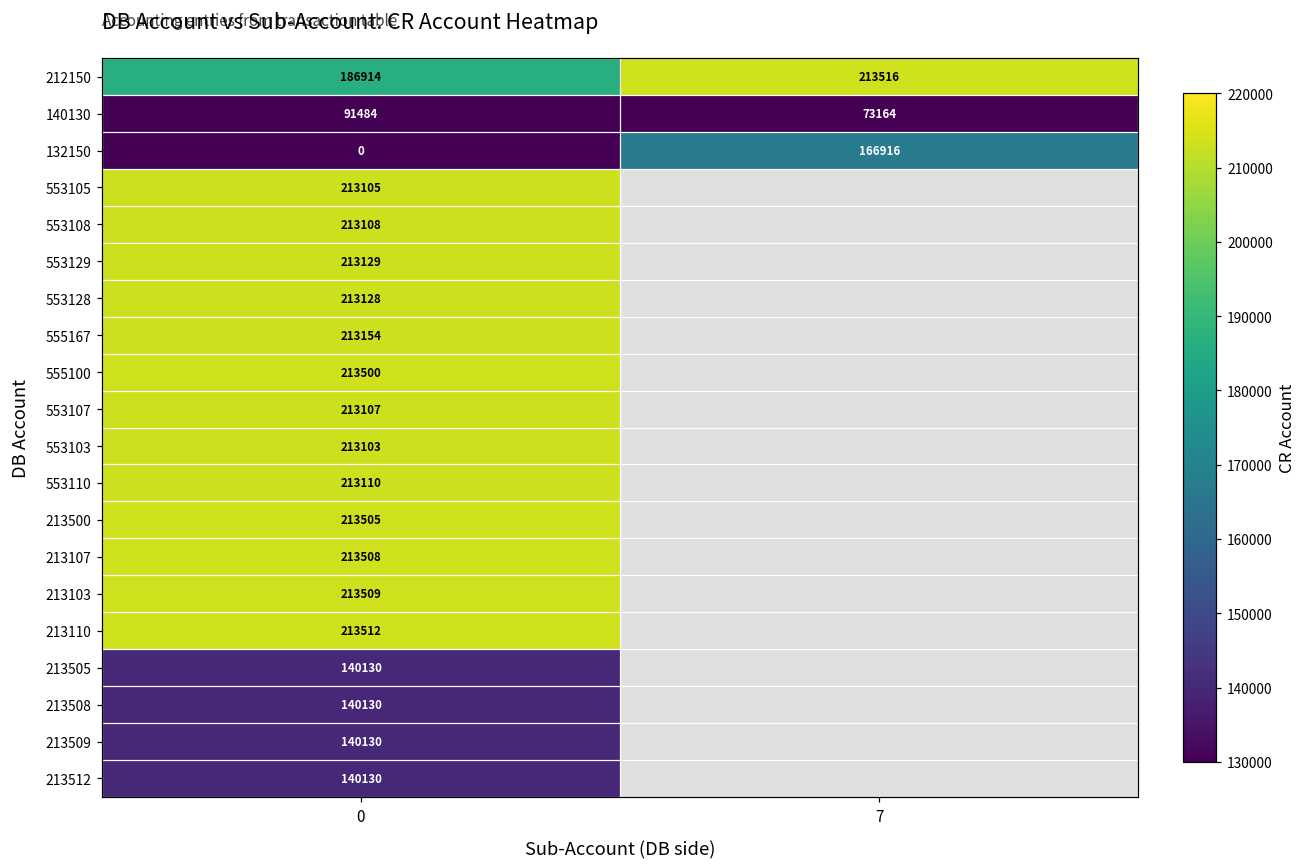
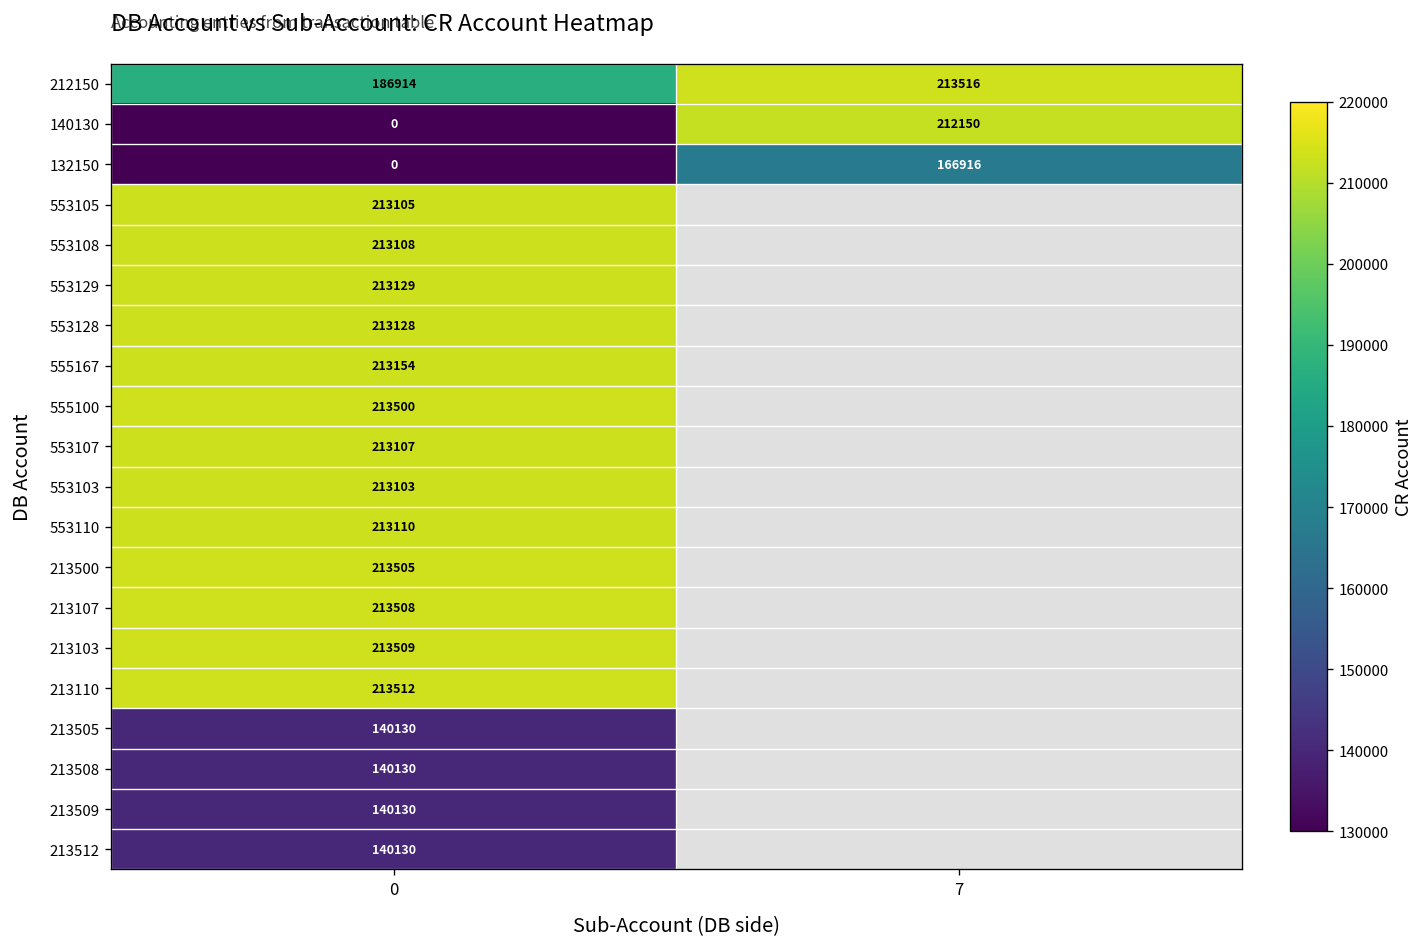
140130, 0: 91484 -> 0
140130, 7: 73164 -> 212150
